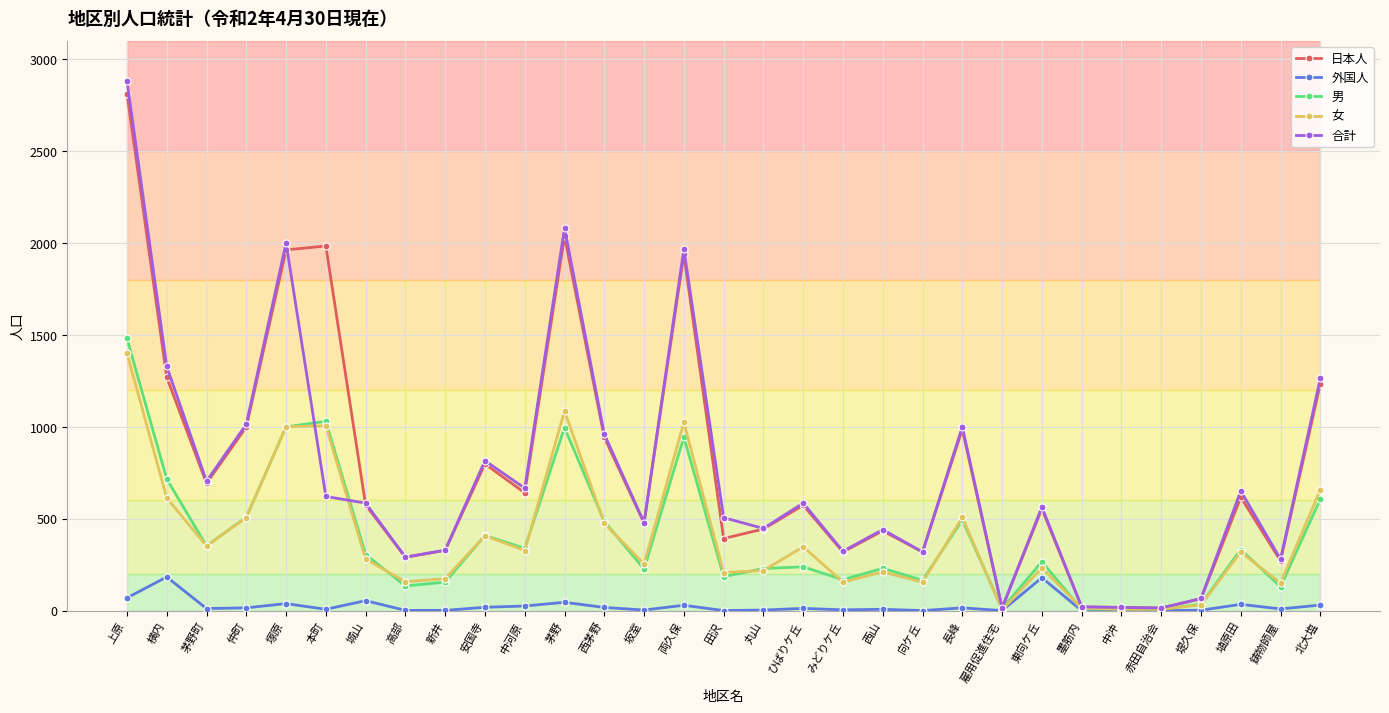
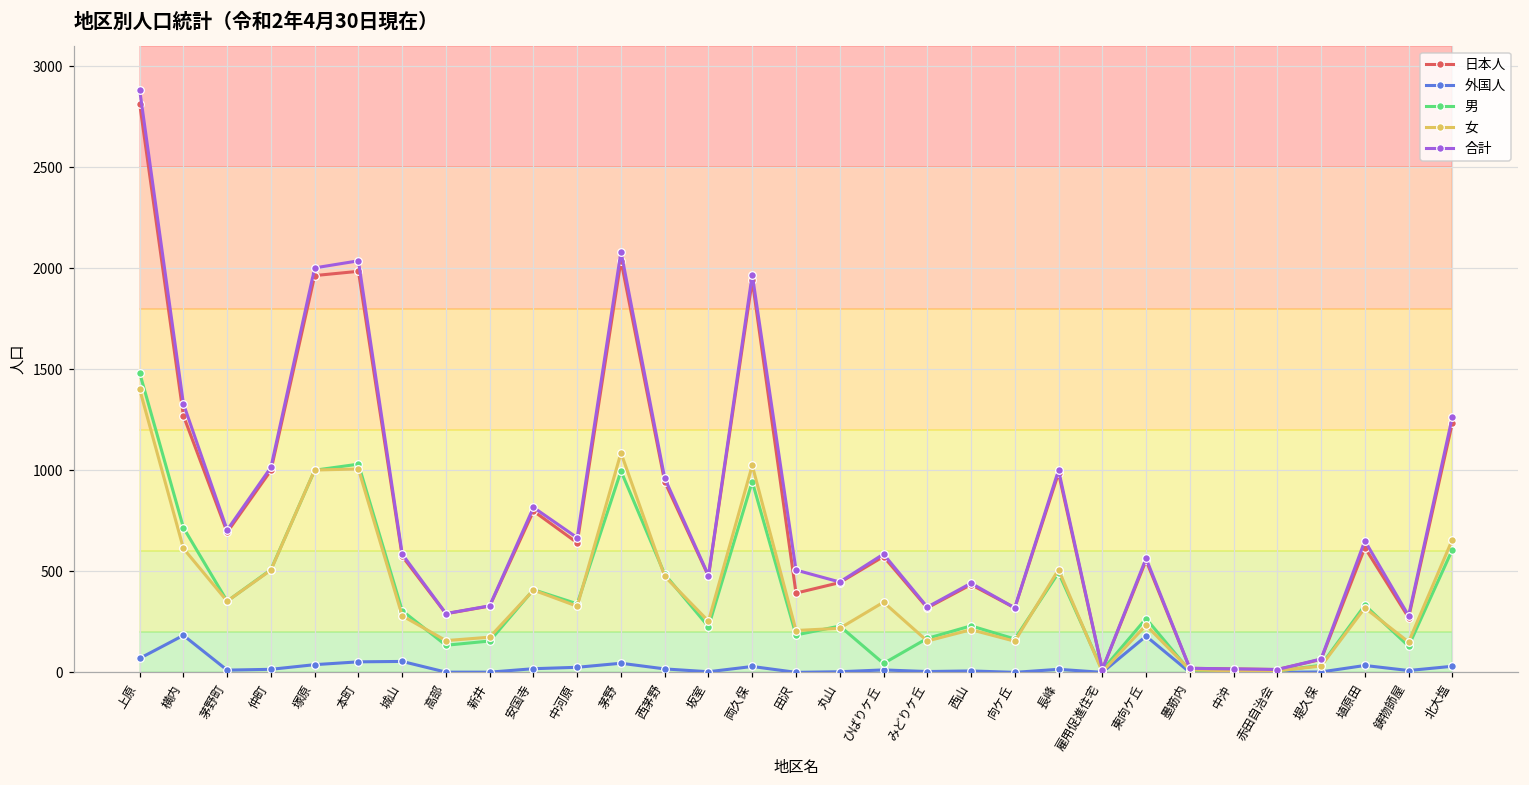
外国人, 本町: 10 -> 50
合計, 本町: 620 -> 2040
男, ひばりケ丘: 240 -> 40
